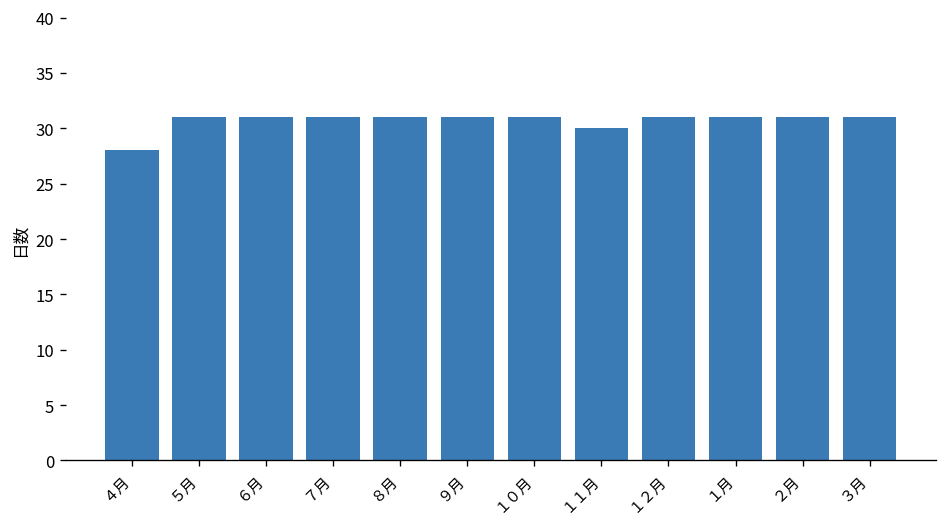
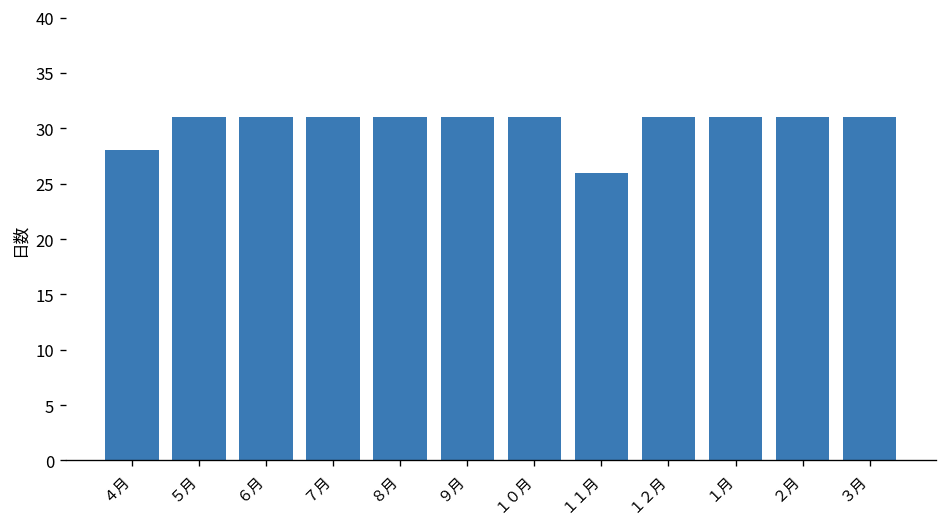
１１月: 30 -> 26
